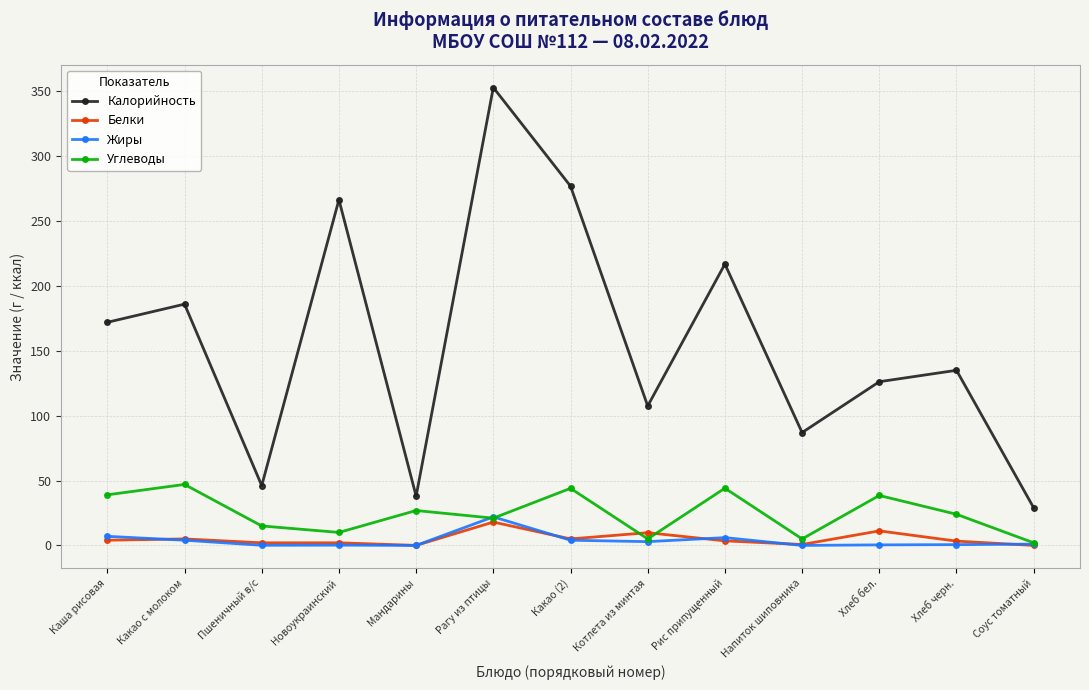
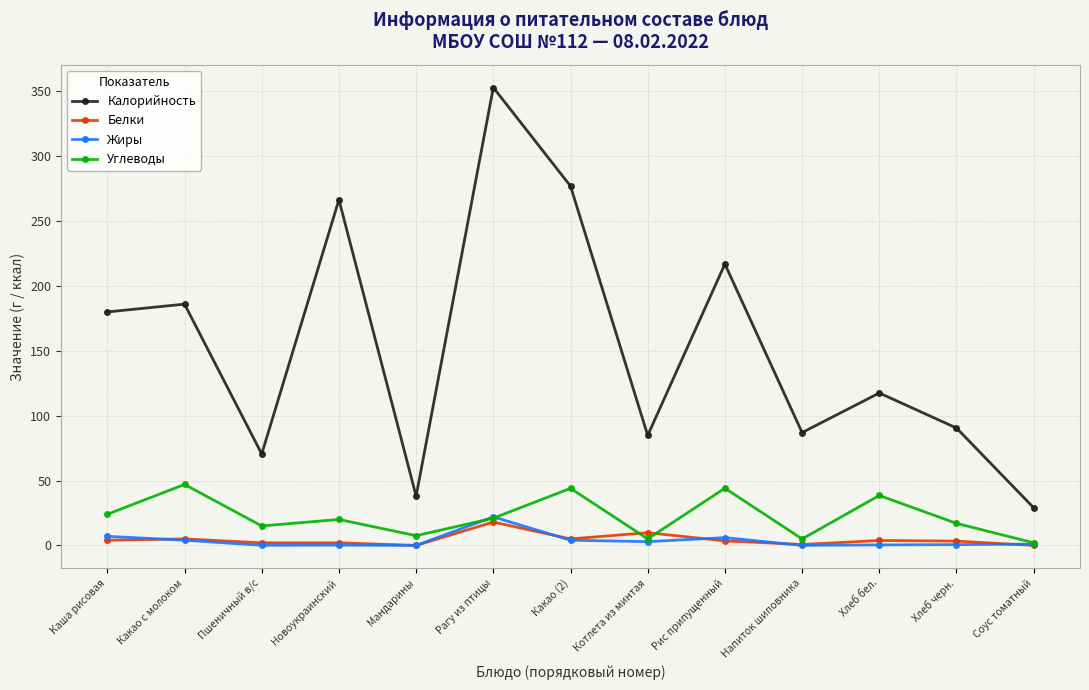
Калорийность, Каша рисовая: 172 -> 180
Углеводы, Каша рисовая: 39 -> 24
Калорийность, Пшеничный в/с: 46 -> 71
Углеводы, Новоукраинский: 10 -> 20
Углеводы, Мандарины: 27 -> 8
Калорийность, Котлета из минтая: 108 -> 85
Калорийность, Хлеб бел.: 126 -> 118
Белки, Хлеб бел.: 11 -> 4
Калорийность, Хлеб черн.: 135 -> 91
Углеводы, Хлеб черн.: 24 -> 17
